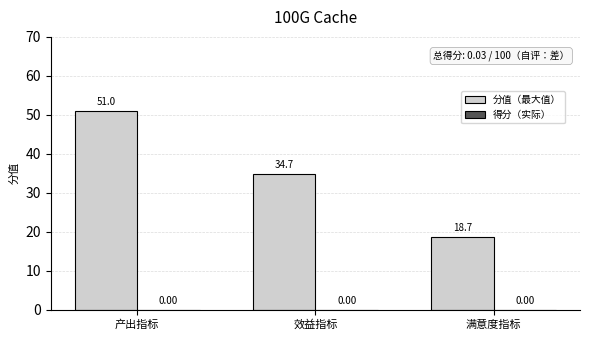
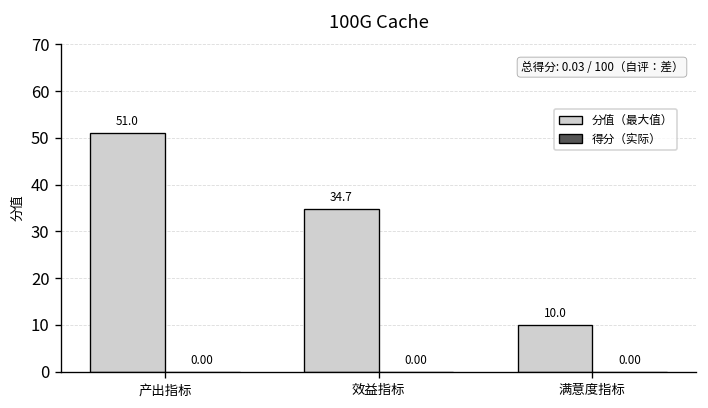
分值（最大值）, 满意度指标: 18.7 -> 10.0
